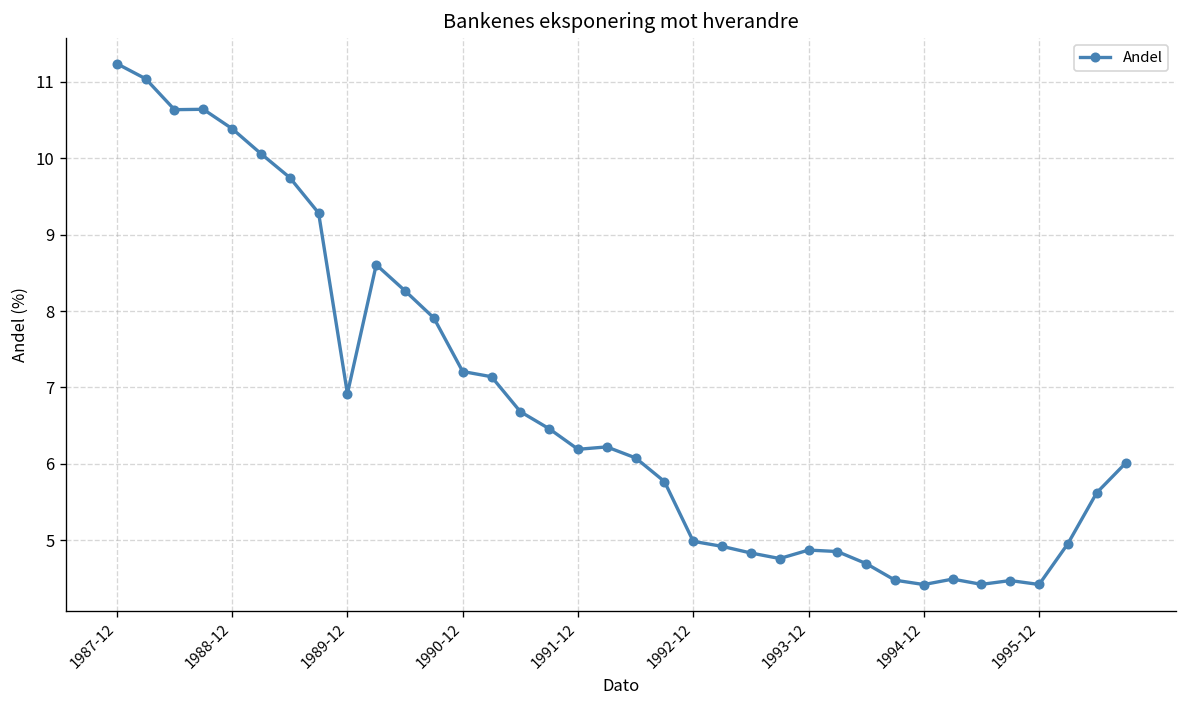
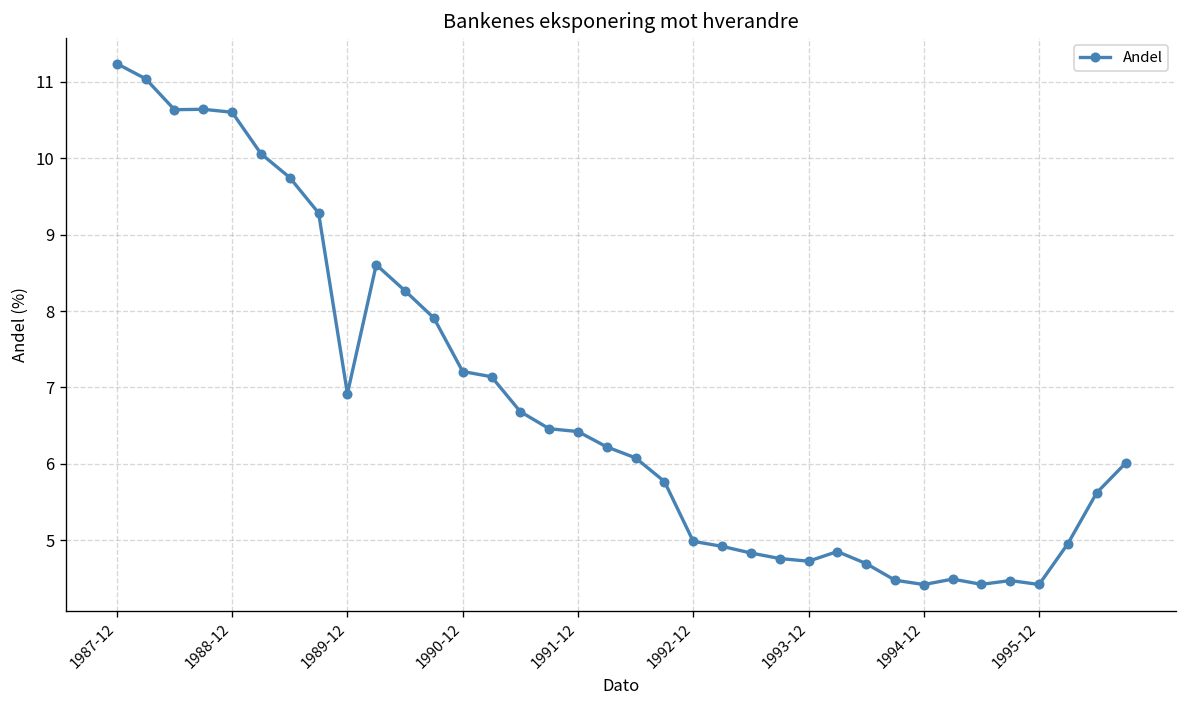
1988-12: 10.4 -> 10.6
1991-12: 6.2 -> 6.4
1993-12: 4.9 -> 4.7
